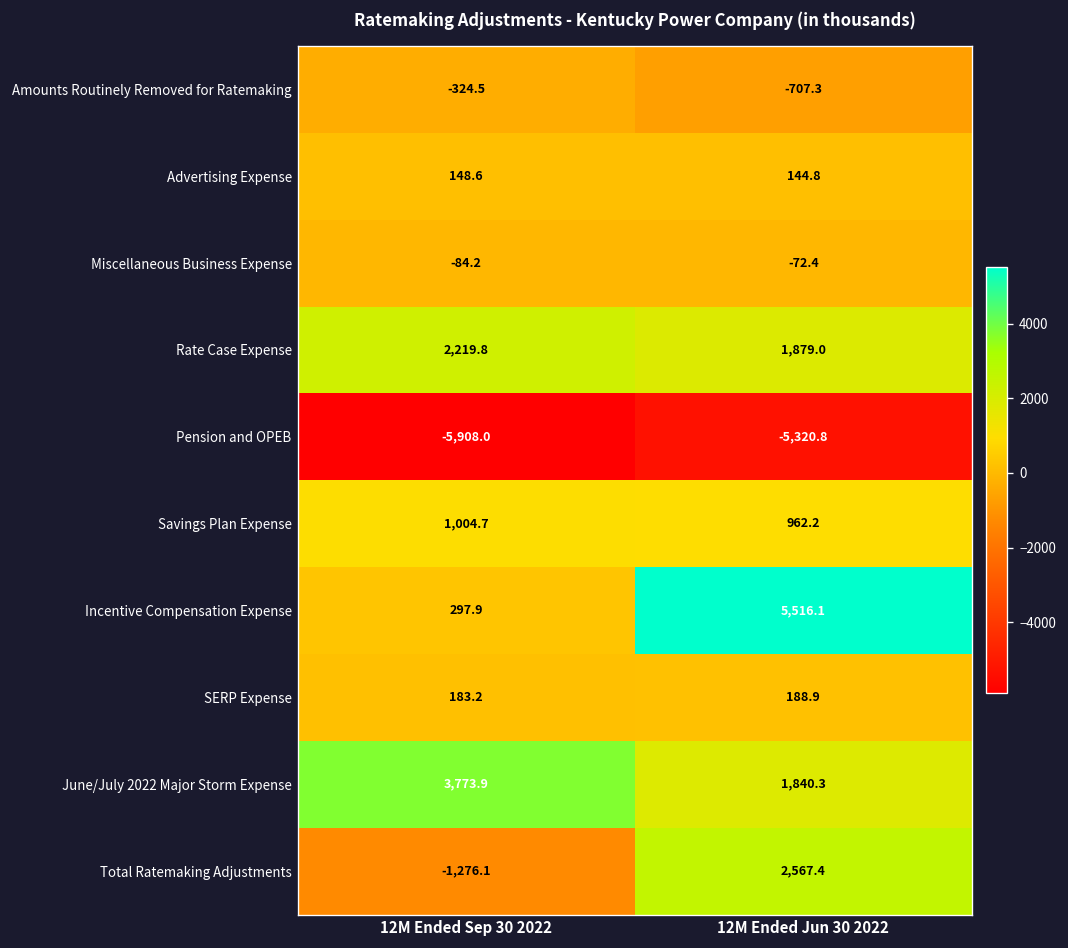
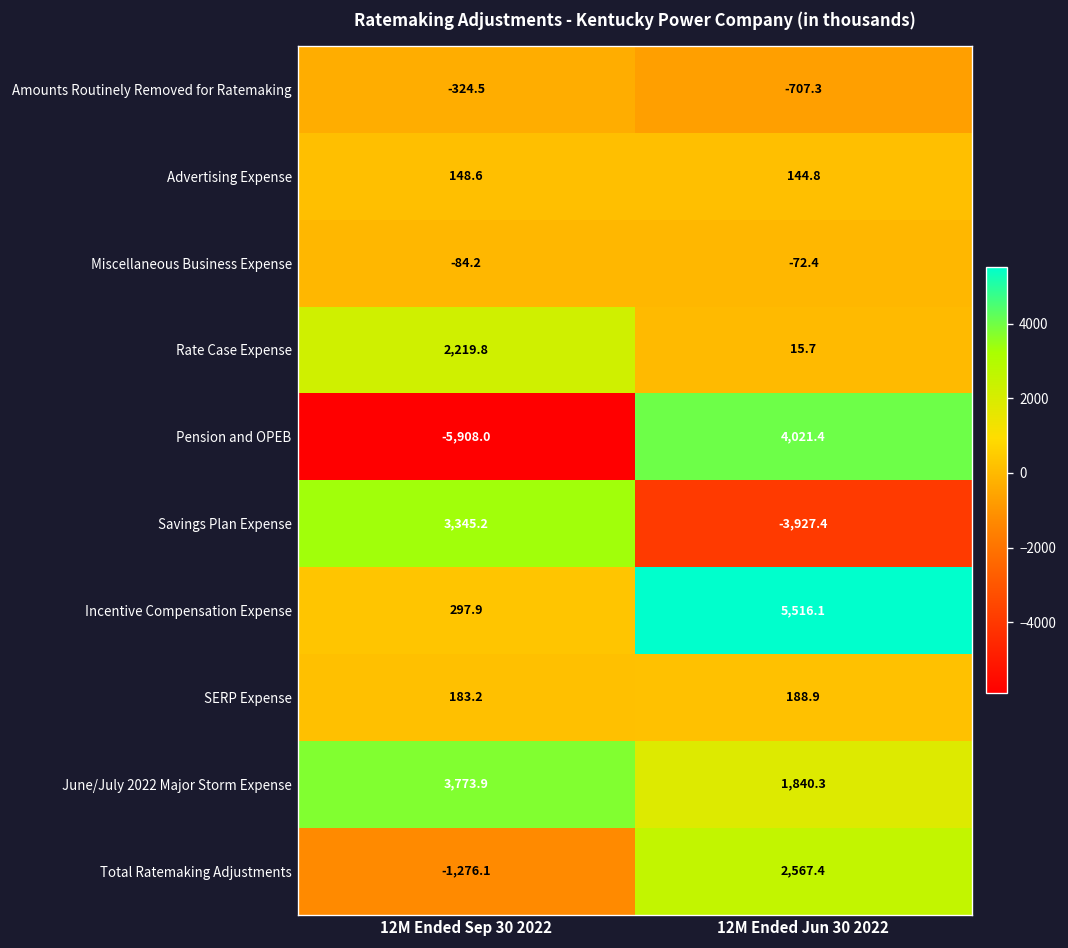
Rate Case Expense, 12M Ended Jun 30 2022: 1,879.0 -> 15.7
Pension and OPEB, 12M Ended Jun 30 2022: -5,320.8 -> 4,021.4
Savings Plan Expense, 12M Ended Sep 30 2022: 1,004.7 -> 3,345.2
Savings Plan Expense, 12M Ended Jun 30 2022: 962.2 -> -3,927.4
